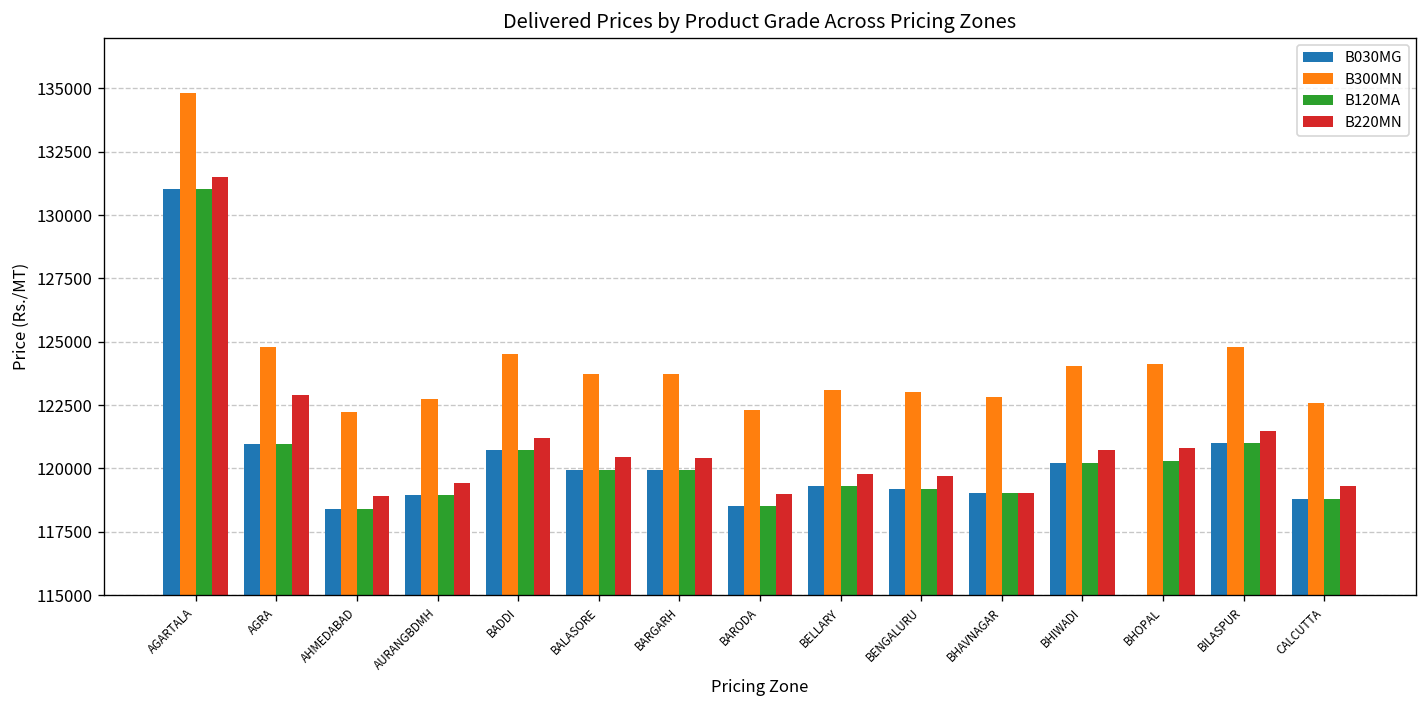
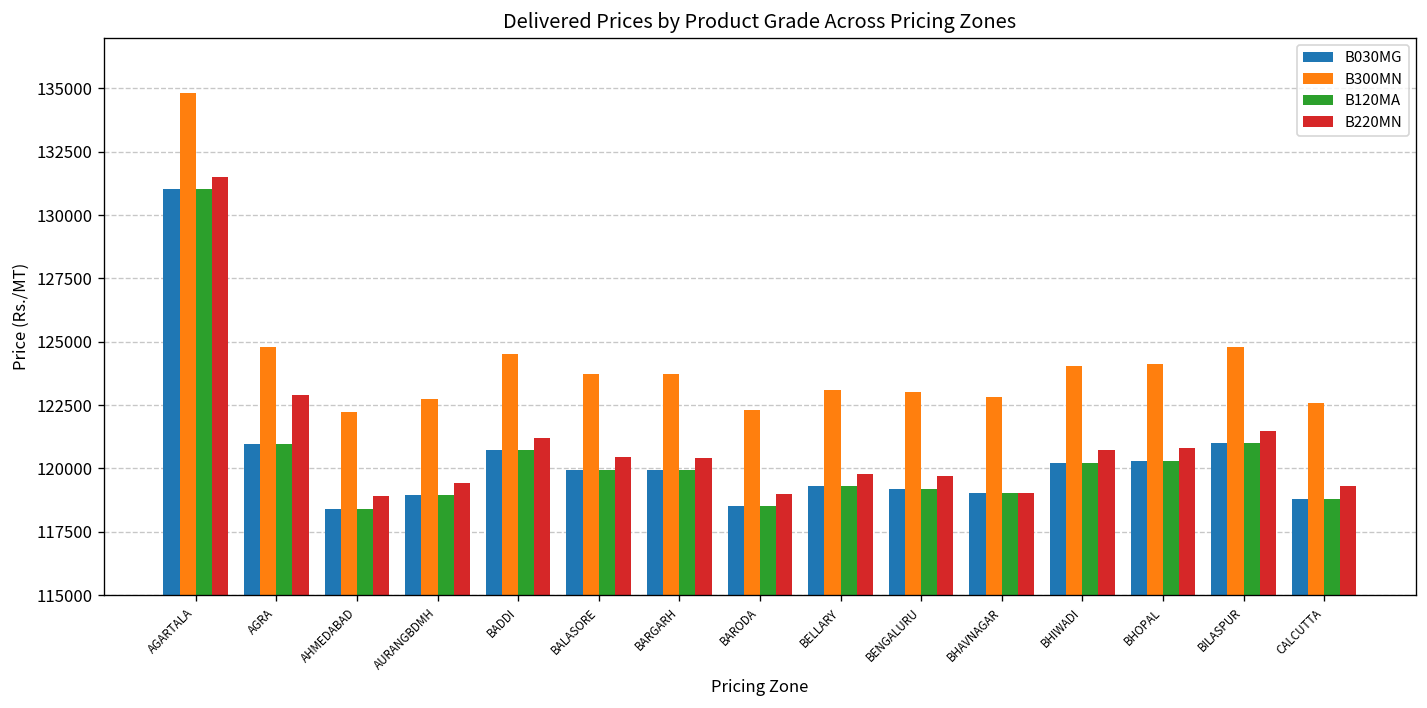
B030MG, BHOPAL: 115000 -> 120300
